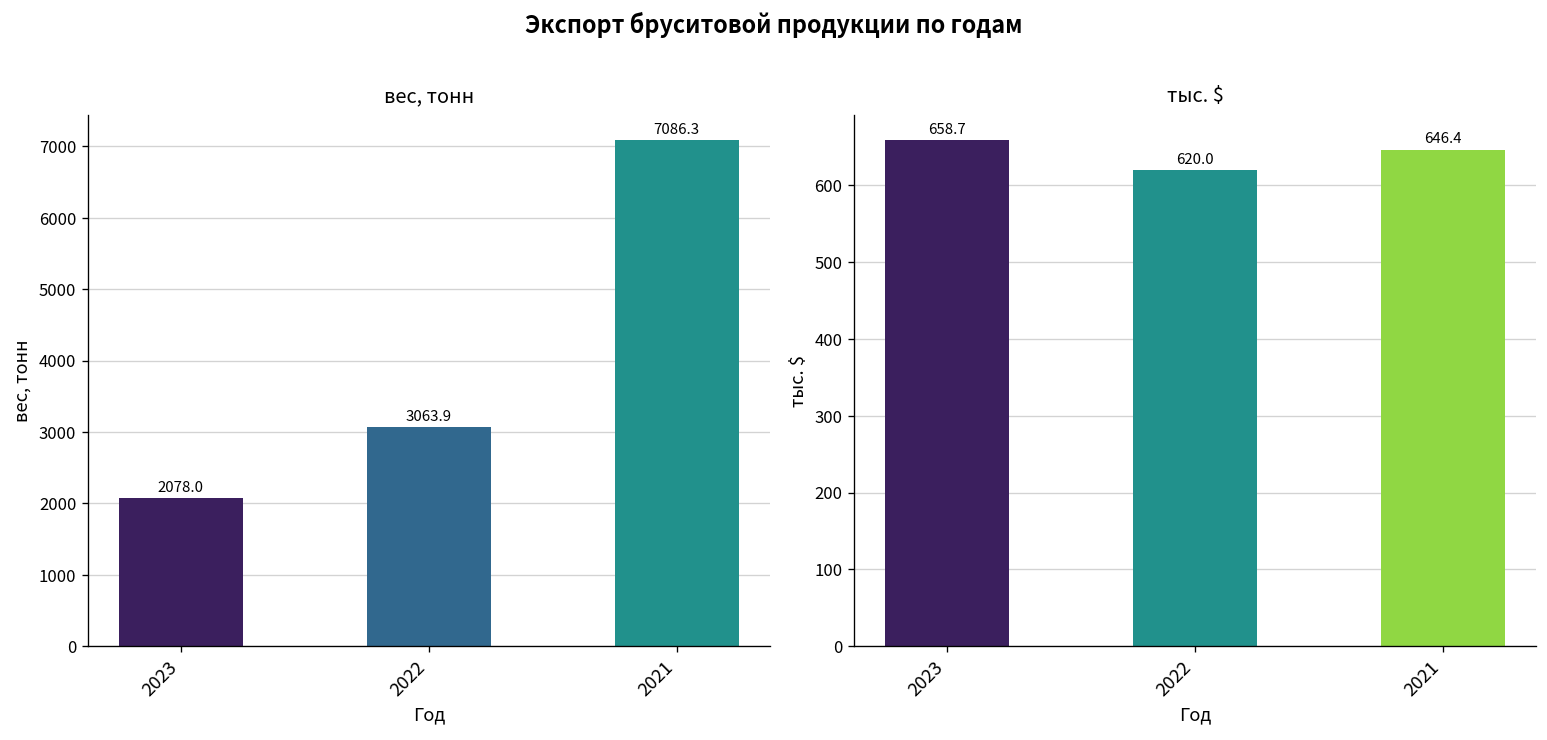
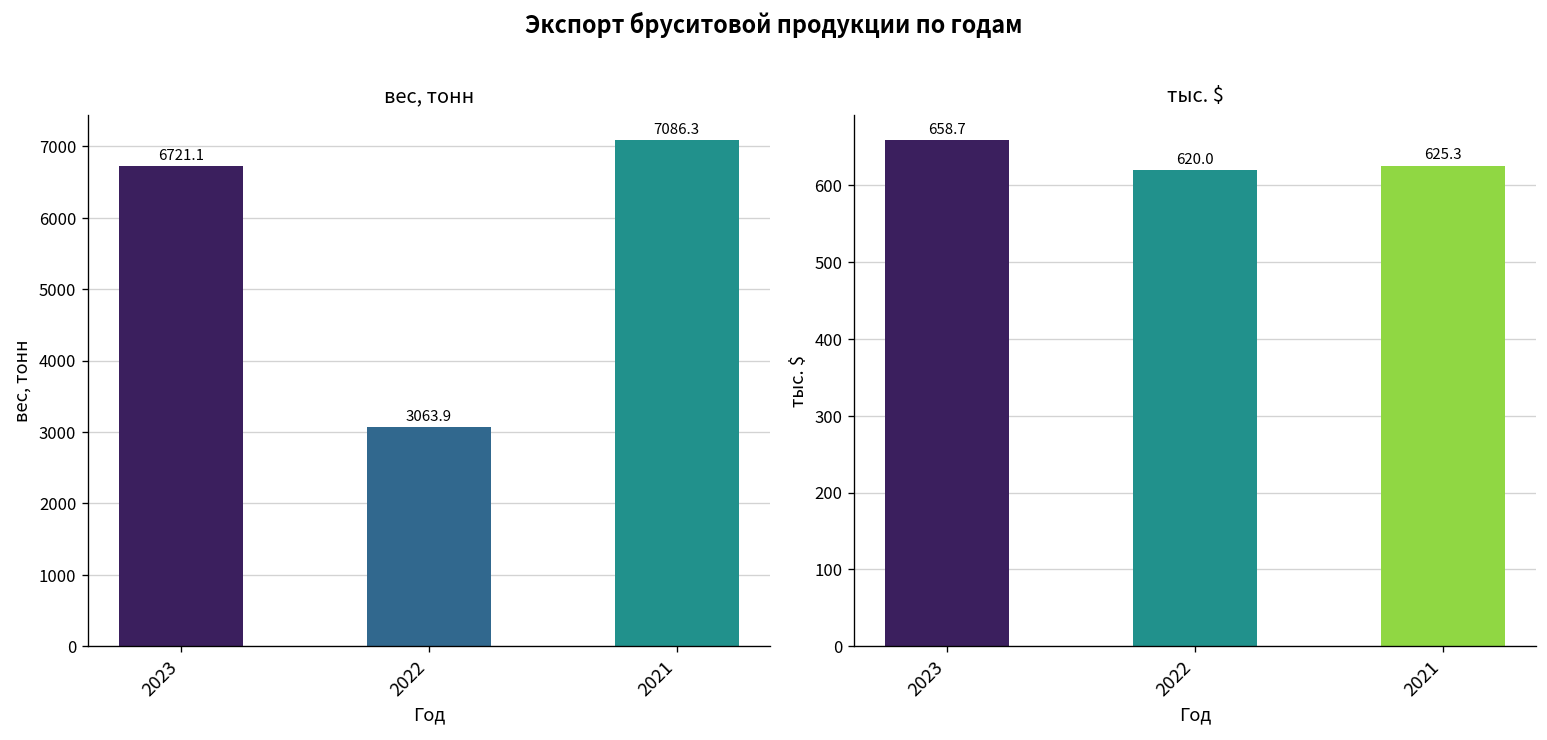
вес, тонн, 2023: 2078.0 -> 6721.1
тыс. $, 2021: 646.4 -> 625.3
